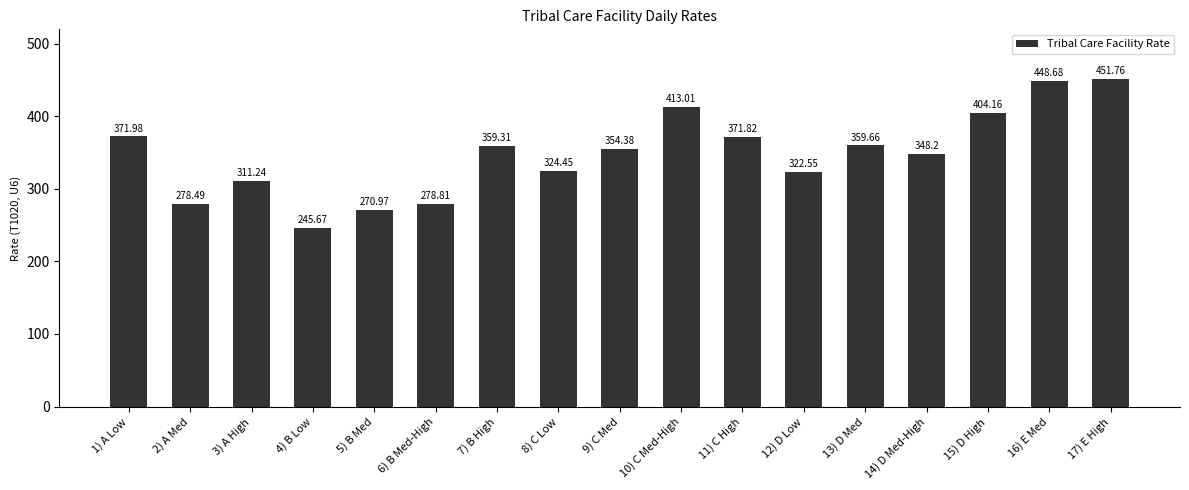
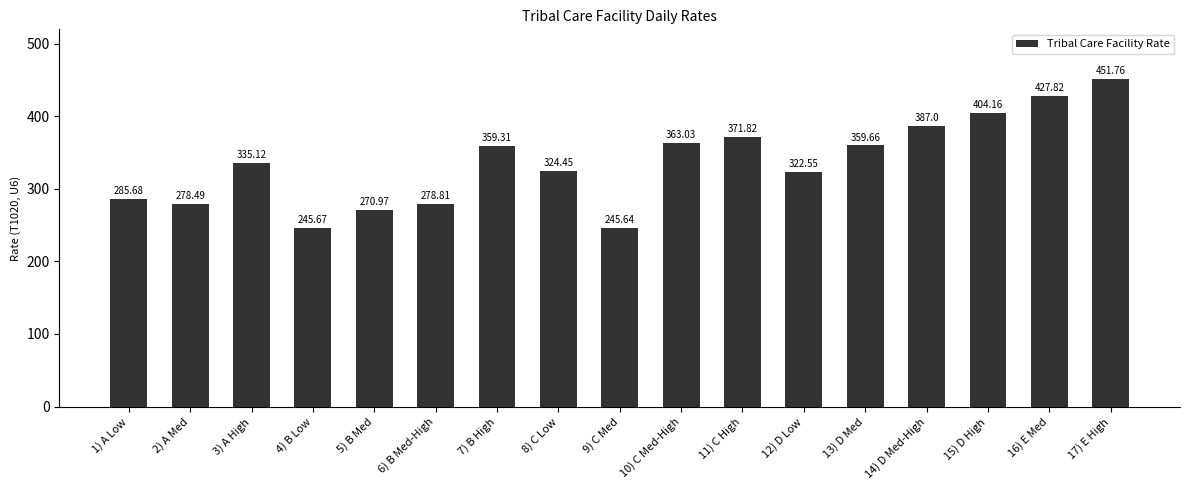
1) A Low: 371.98 -> 285.68
3) A High: 311.24 -> 335.12
9) C Med: 354.38 -> 245.64
10) C Med-High: 413.01 -> 363.03
14) D Med-High: 348.2 -> 387.0
16) E Med: 448.68 -> 427.82
